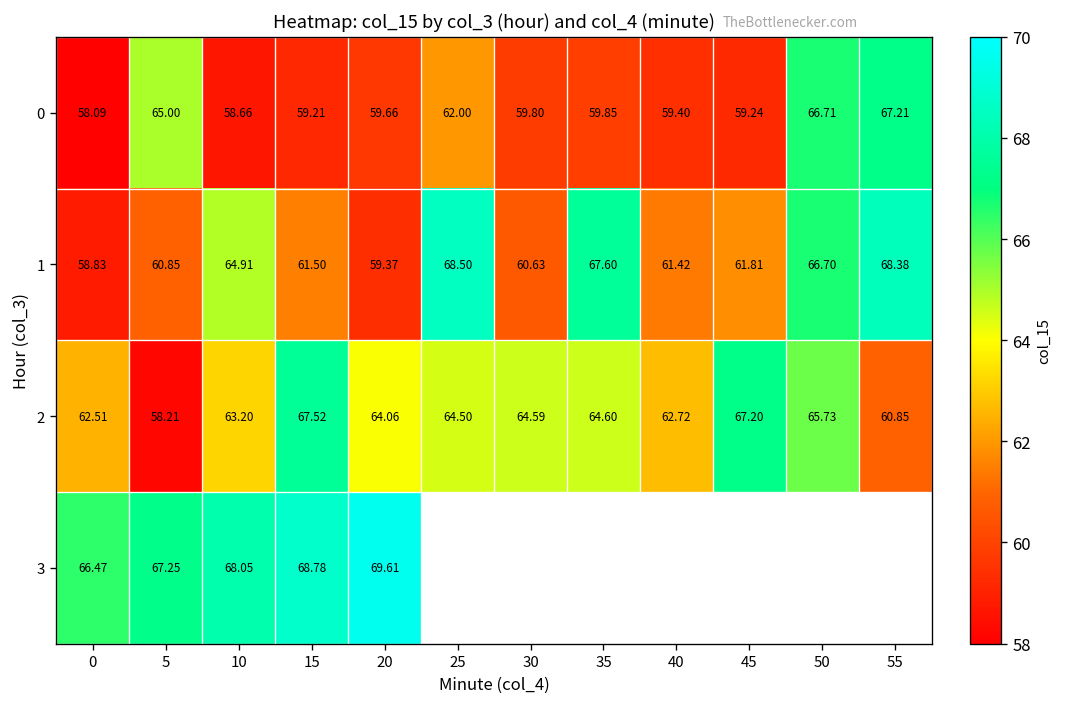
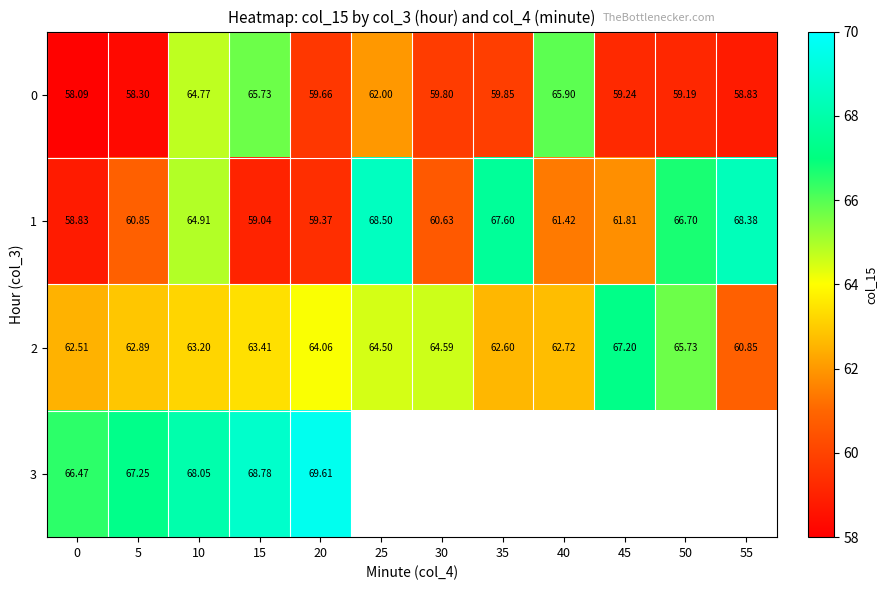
0, 5: 65.00 -> 58.30
0, 10: 58.66 -> 64.77
0, 15: 59.21 -> 65.73
0, 40: 59.40 -> 65.90
0, 50: 66.71 -> 59.19
0, 55: 67.21 -> 58.83
1, 15: 61.50 -> 59.04
2, 5: 58.21 -> 62.89
2, 15: 67.52 -> 63.41
2, 35: 64.60 -> 62.60
